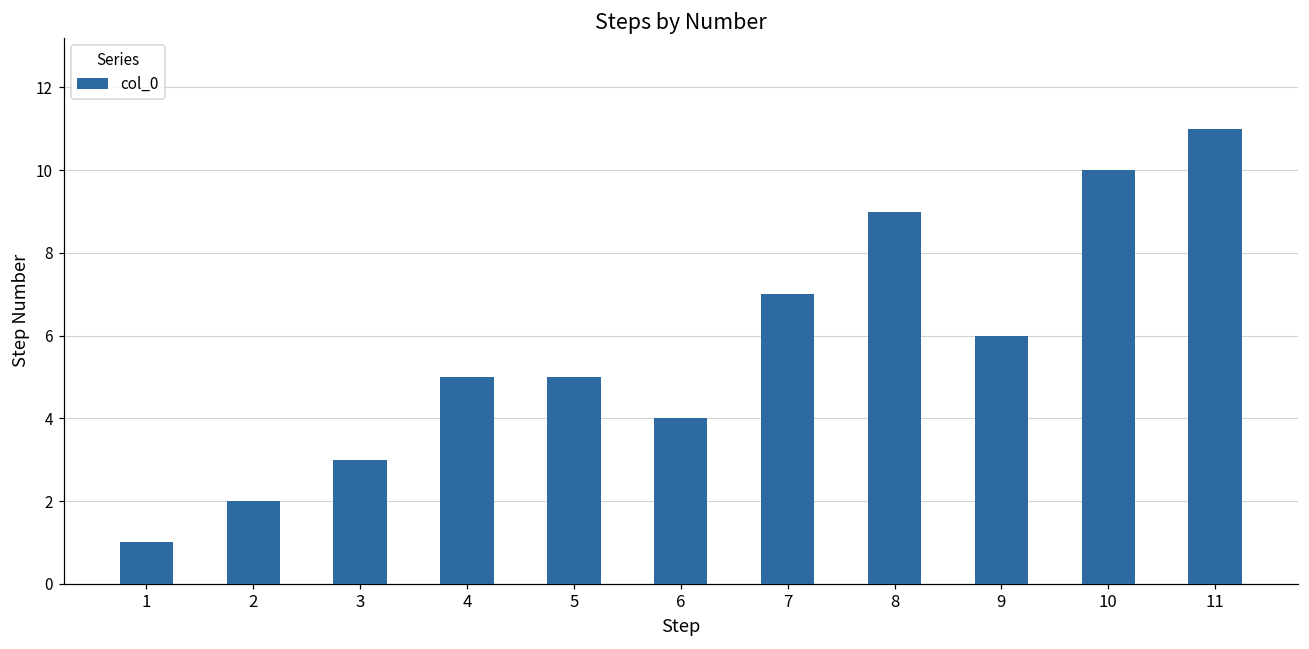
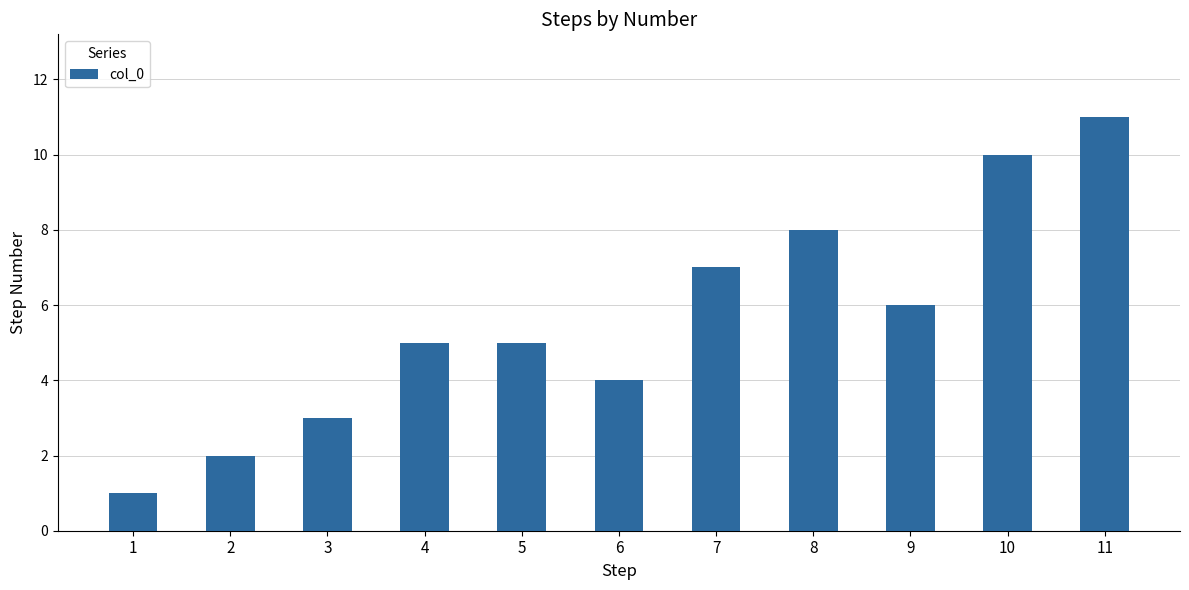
8: 9 -> 8
